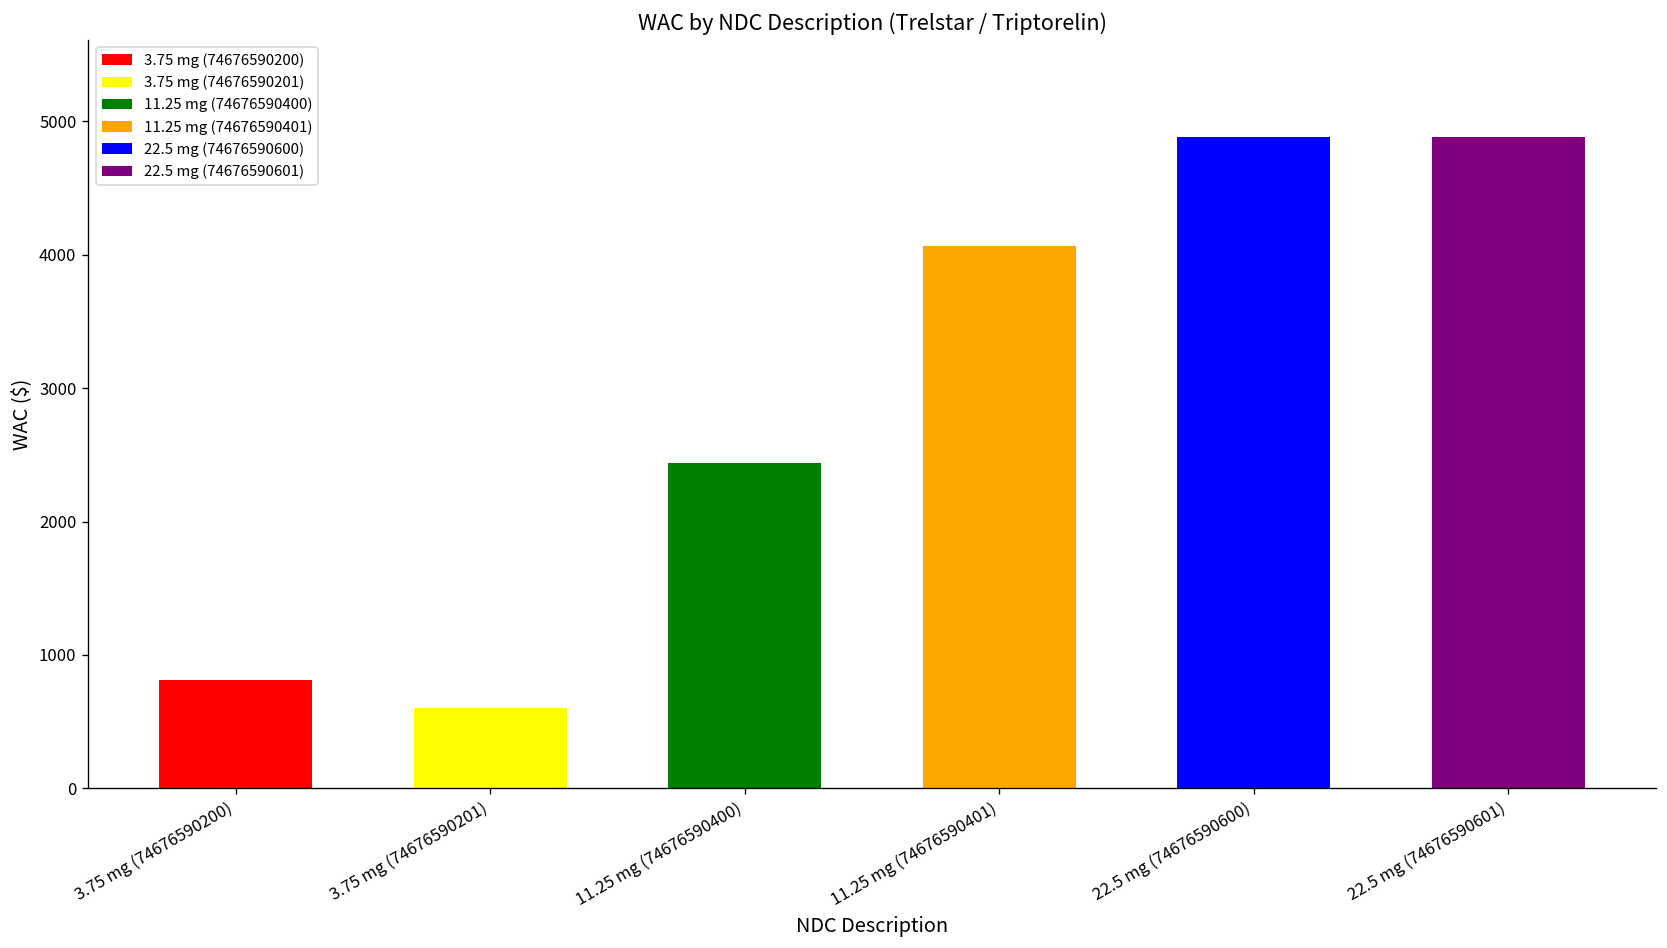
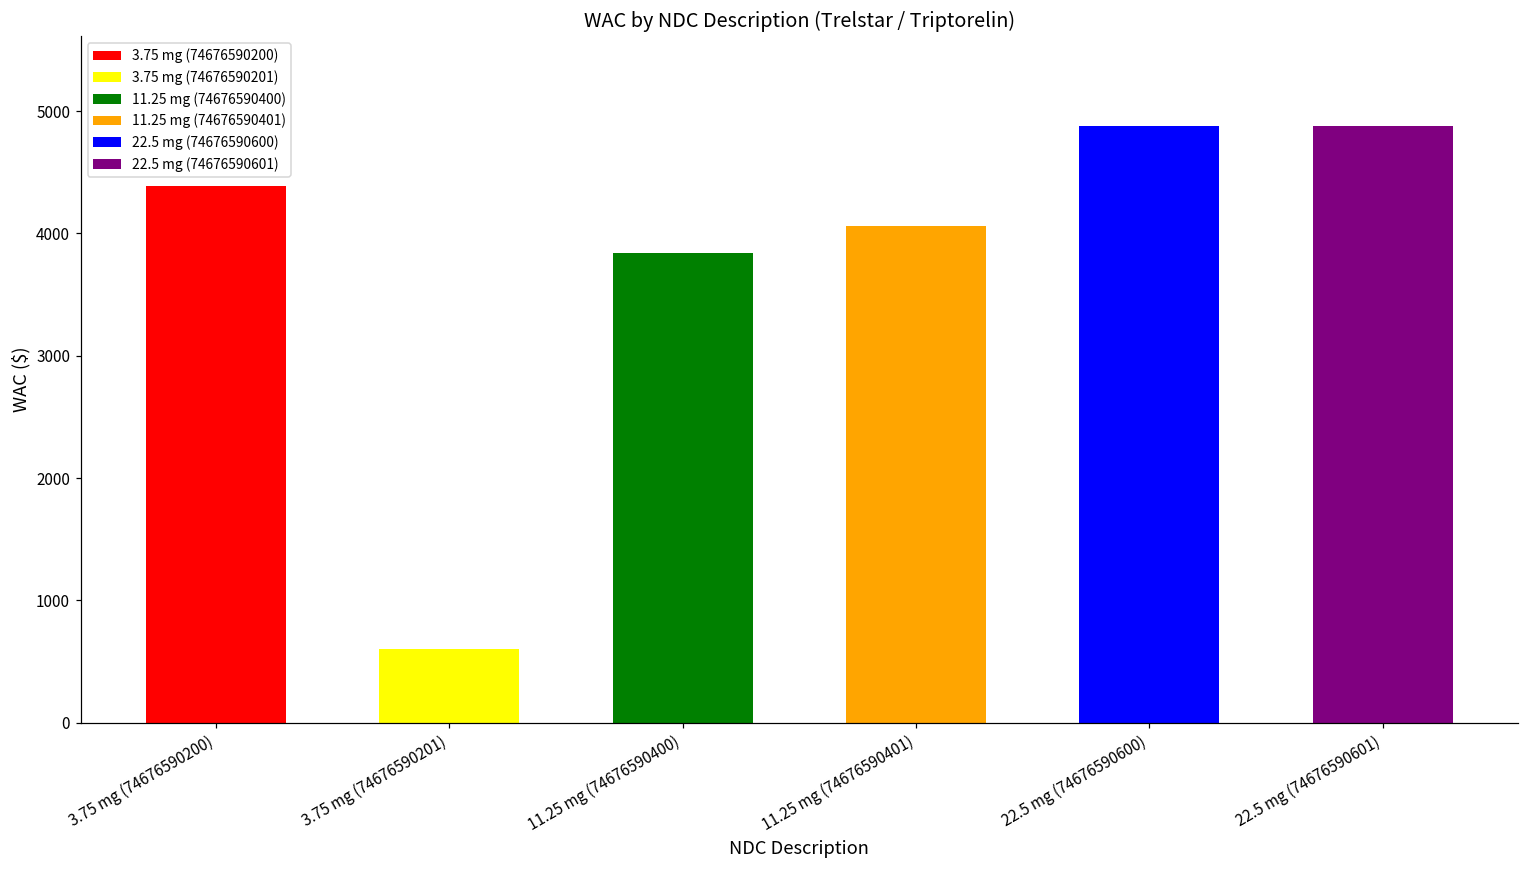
3.75 mg (74676590200): 810 -> 4390
11.25 mg (74676590400): 2440 -> 3840
